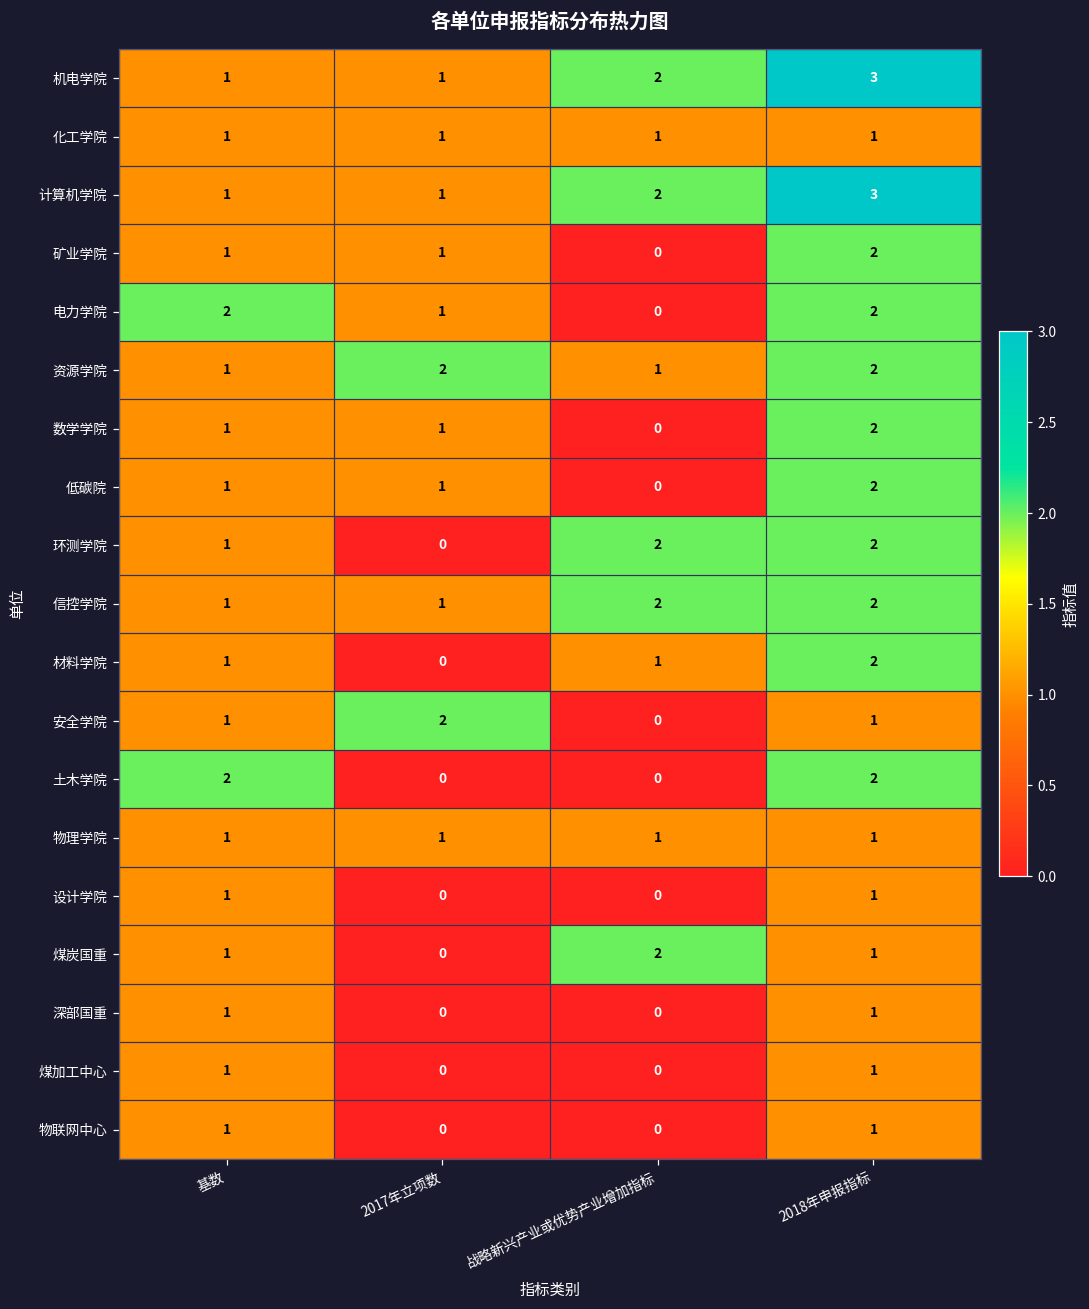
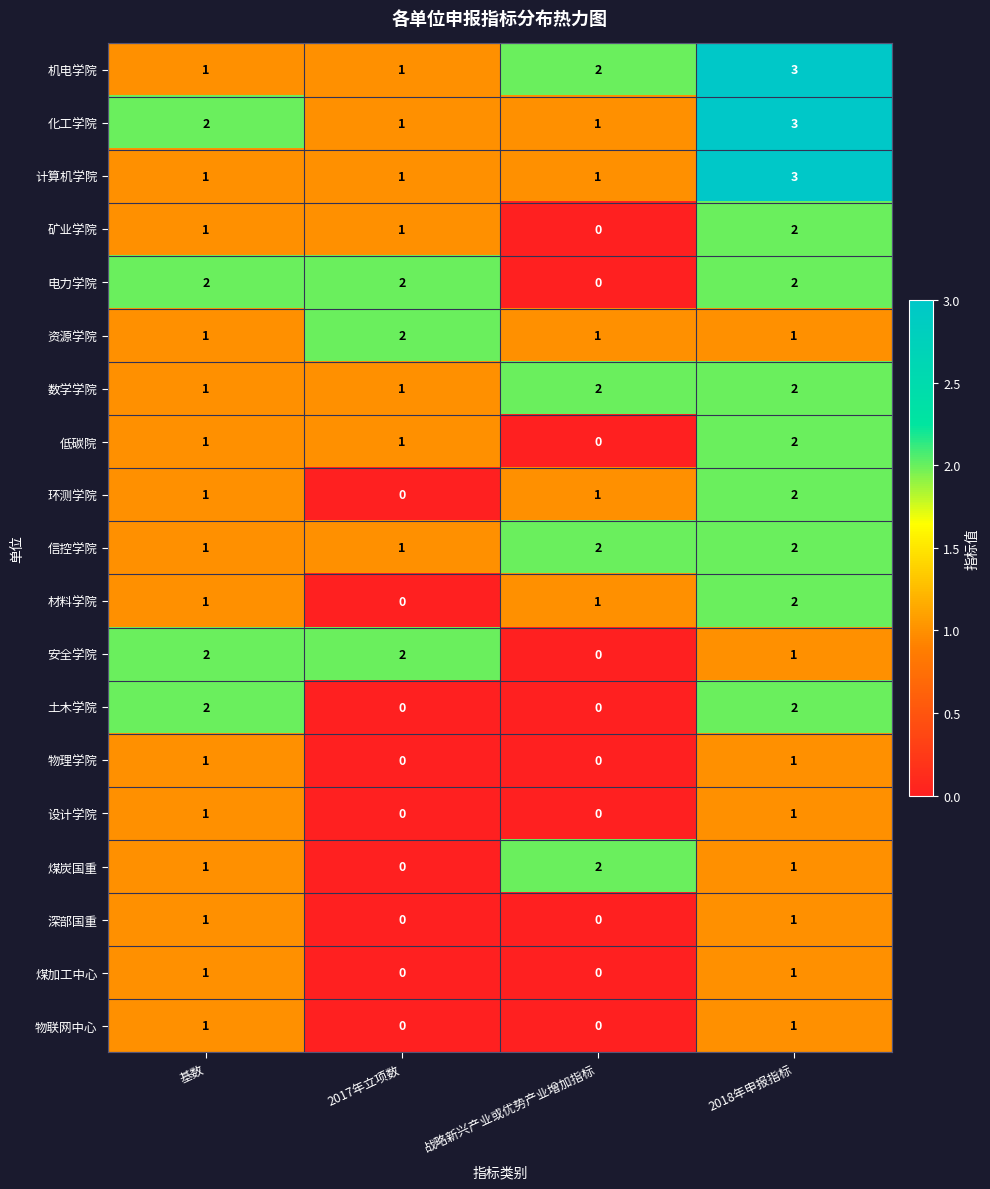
化工学院, 基数: 1 -> 2
化工学院, 2018年申报指标: 1 -> 3
计算机学院, 战略新兴产业或优势产业增加指标: 2 -> 1
电力学院, 2017年立项数: 1 -> 2
资源学院, 2018年申报指标: 2 -> 1
数学学院, 战略新兴产业或优势产业增加指标: 0 -> 2
环测学院, 战略新兴产业或优势产业增加指标: 2 -> 1
安全学院, 基数: 1 -> 2
物理学院, 2017年立项数: 1 -> 0
物理学院, 战略新兴产业或优势产业增加指标: 1 -> 0
